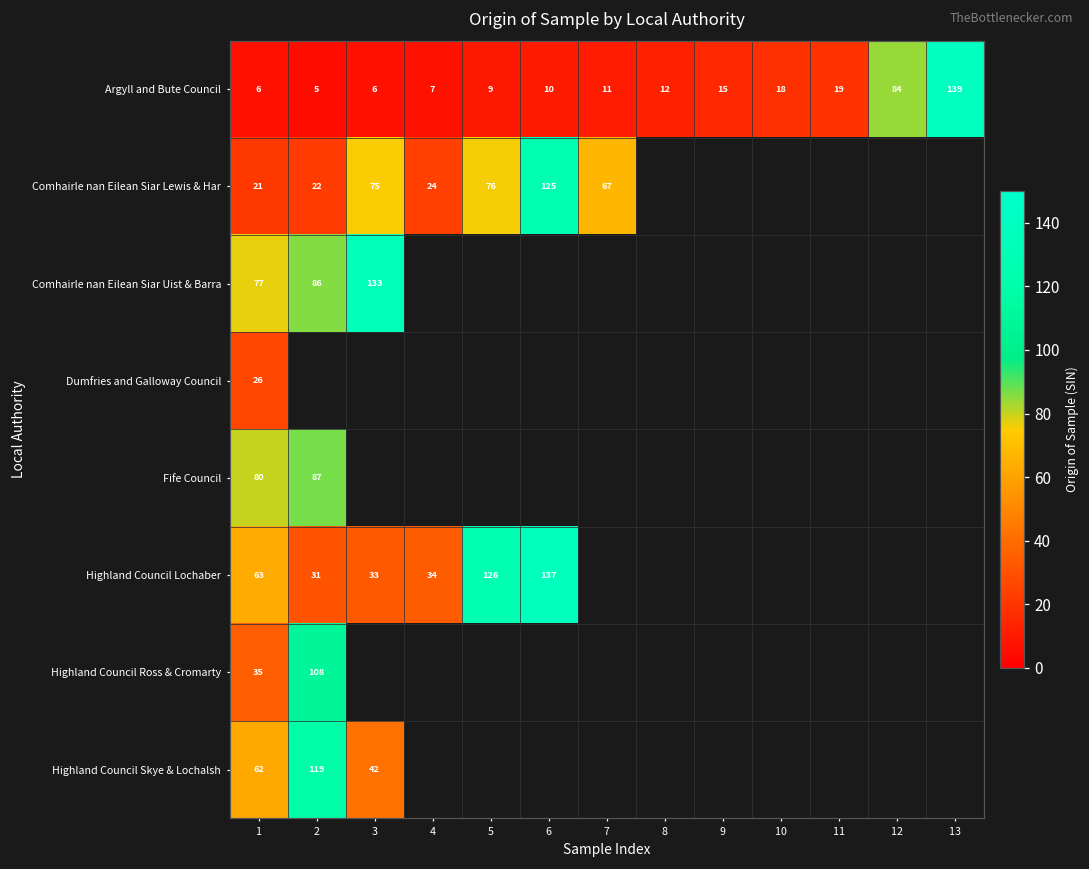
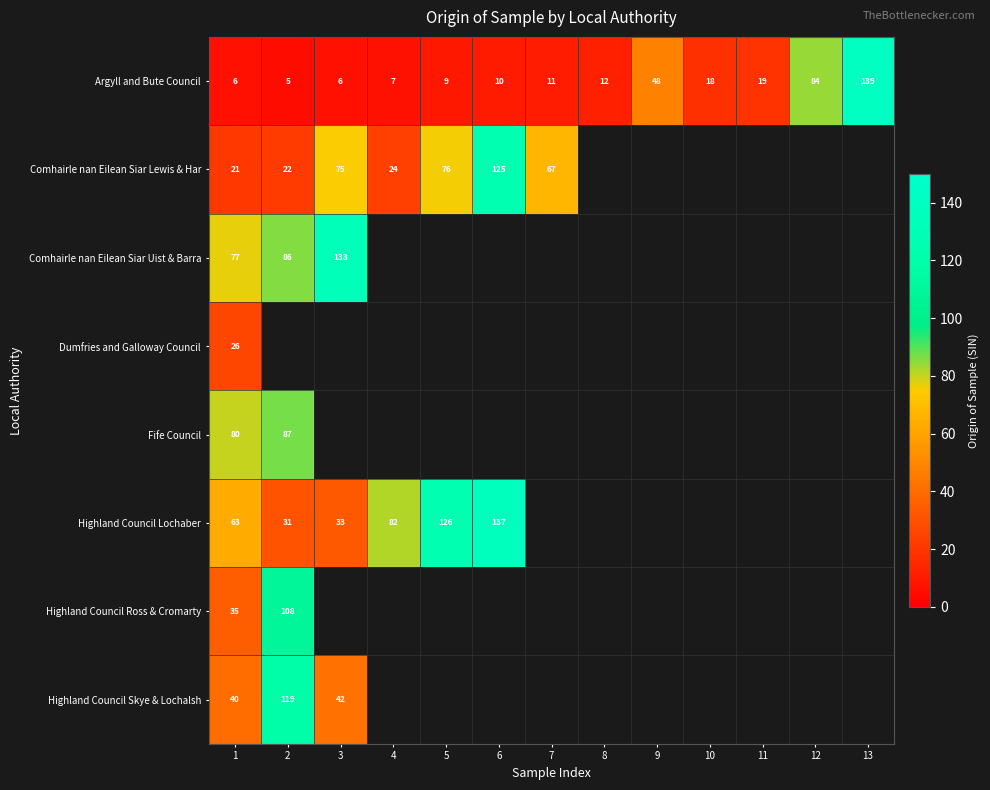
Argyll and Bute Council, 9: 15 -> 48
Highland Council Lochaber, 4: 34 -> 82
Highland Council Skye & Lochalsh, 1: 62 -> 40
